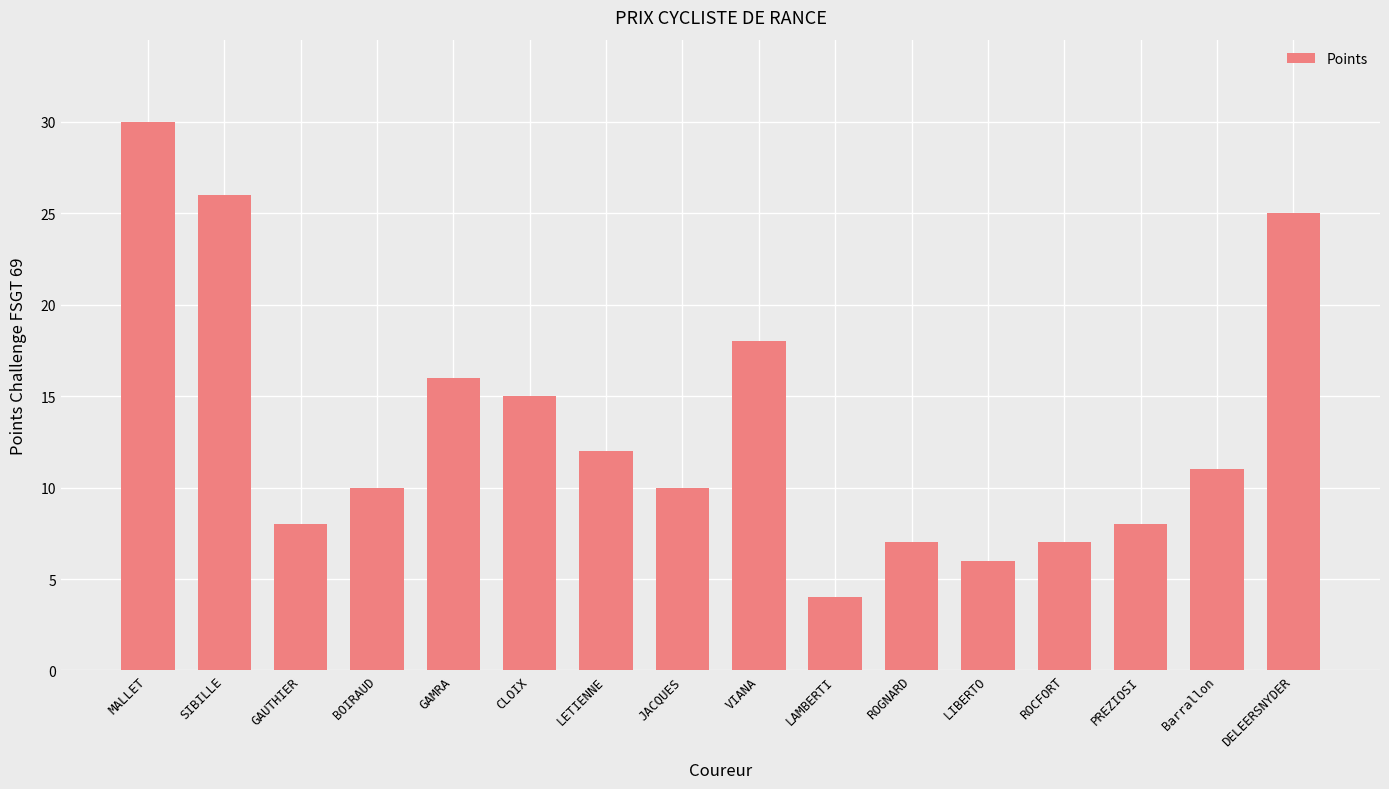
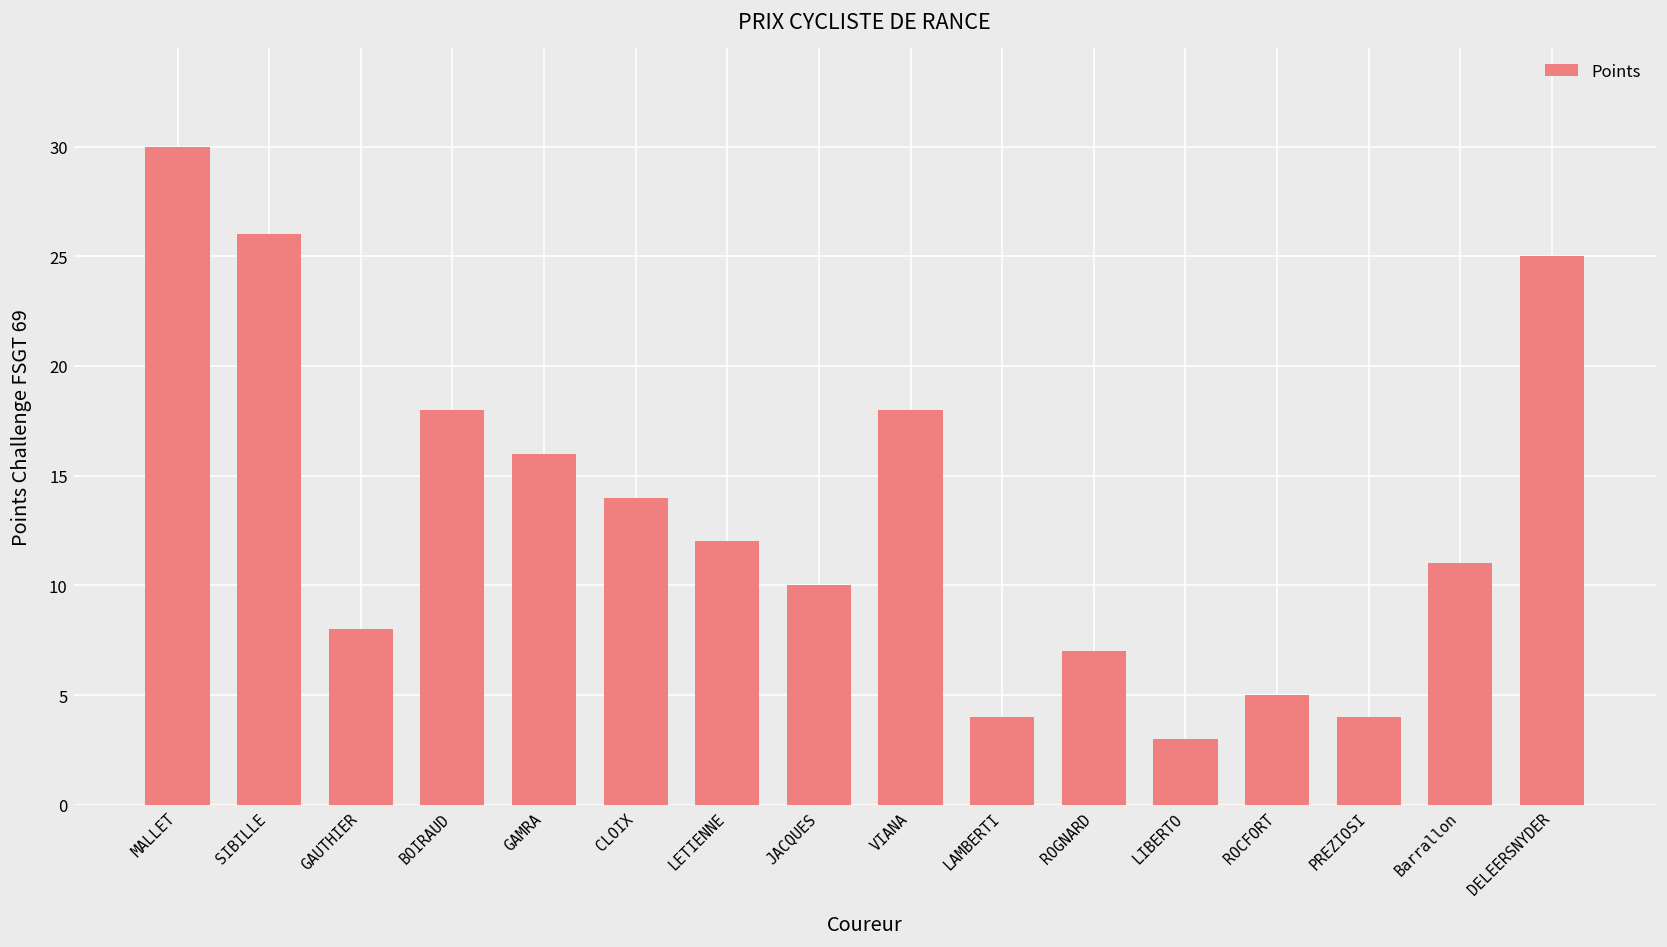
BOIRAUD: 10 -> 18
CLOIX: 15 -> 14
LIBERTO: 6 -> 3
ROCFORT: 7 -> 5
PREZIOSI: 8 -> 4
